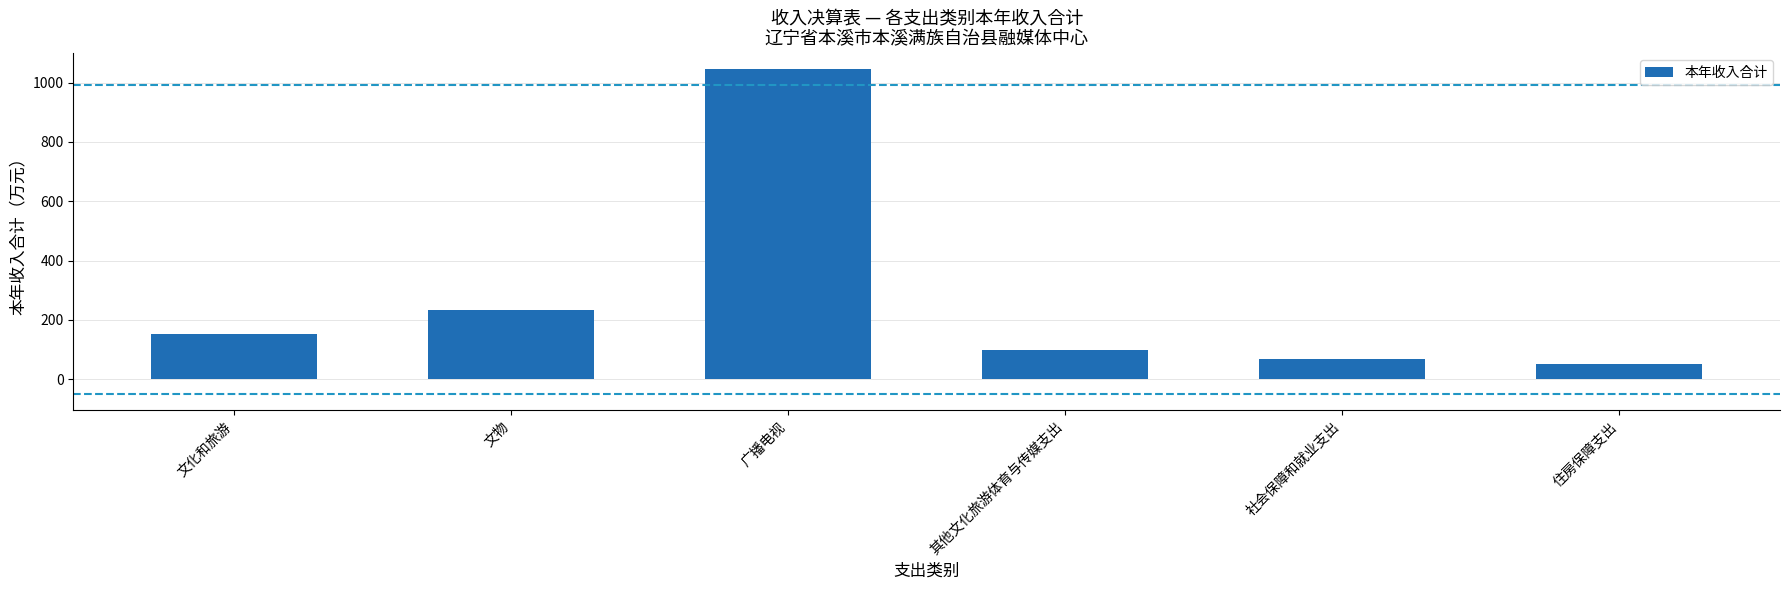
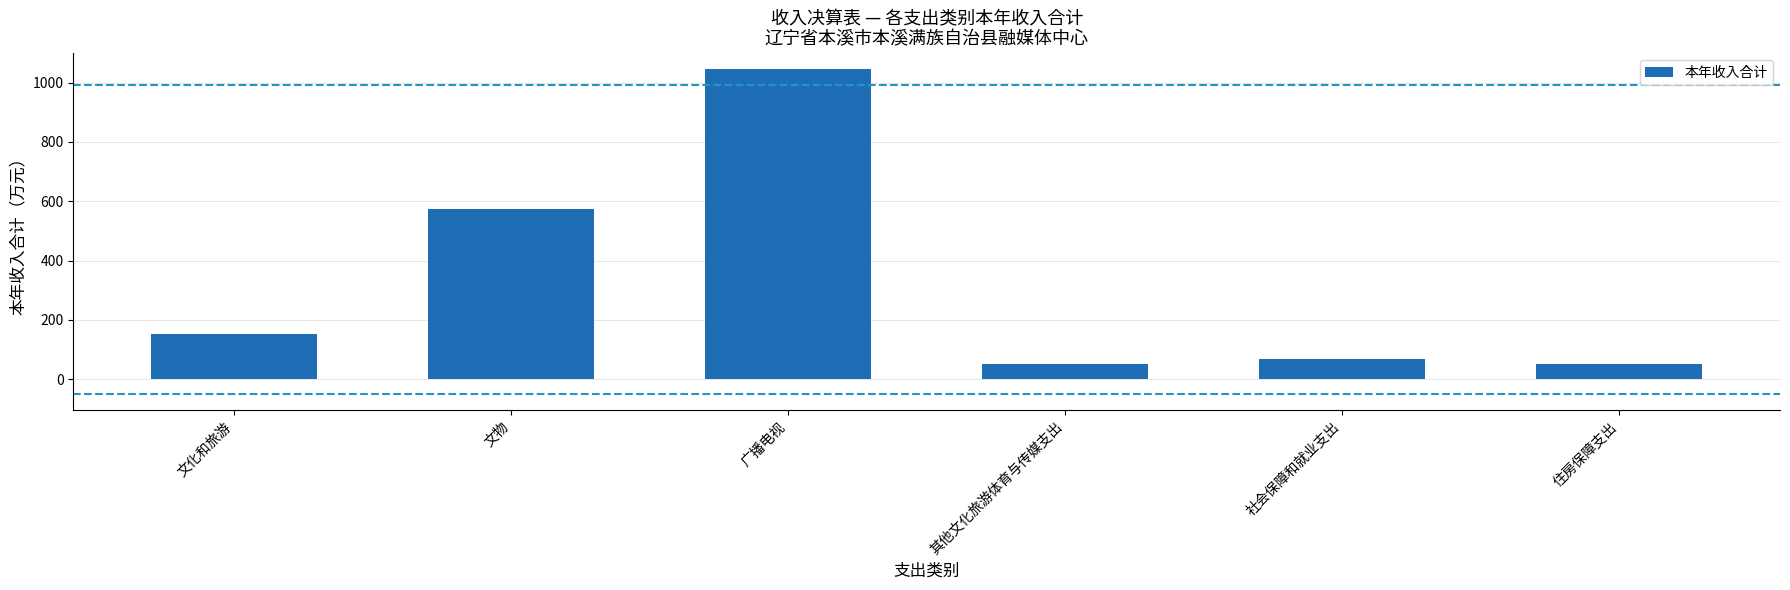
文物: 230 -> 570
其他文化旅游体育与传媒支出: 100 -> 50
